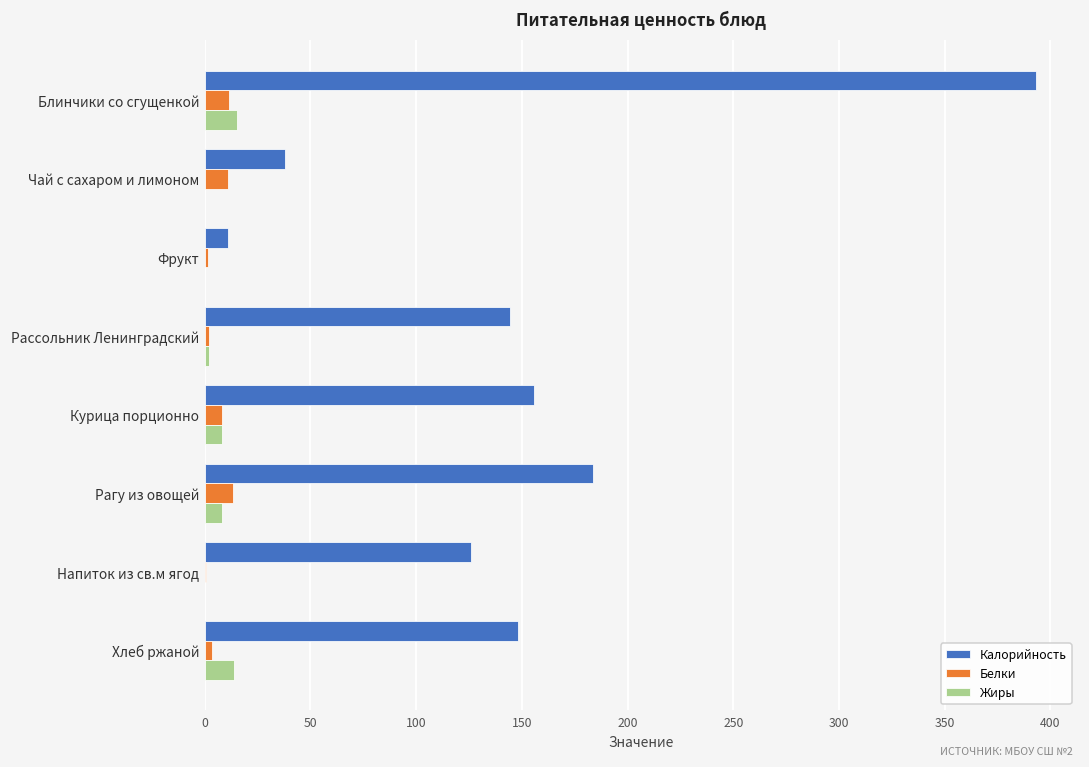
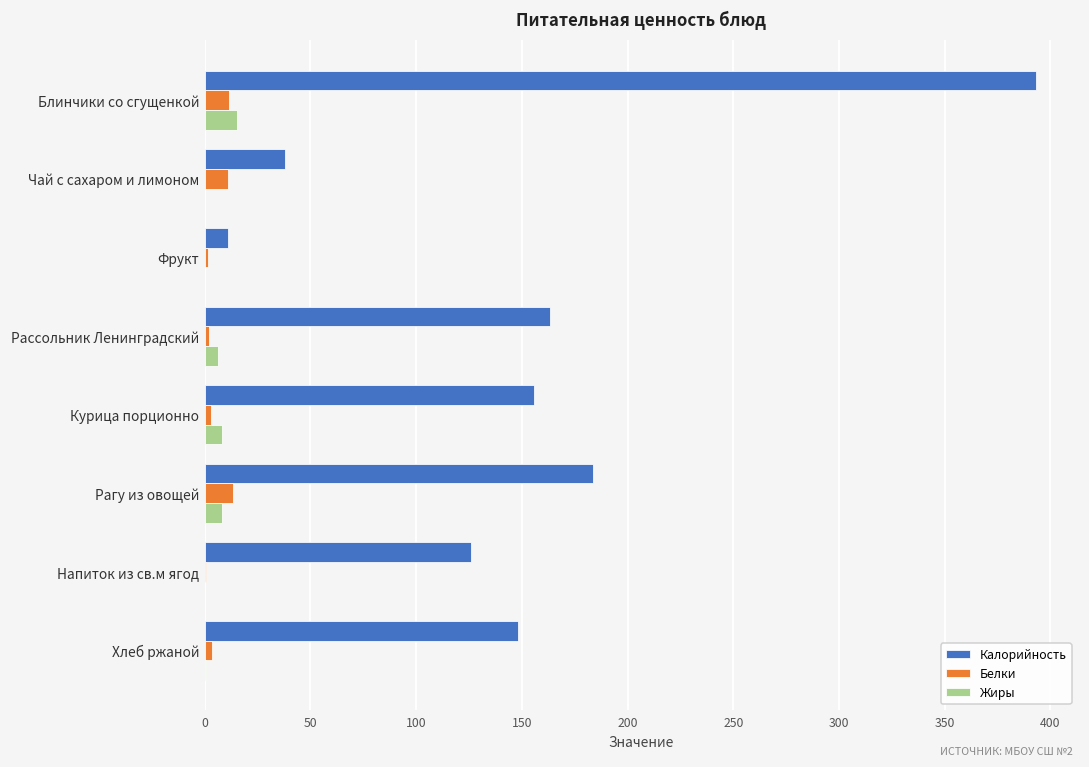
Калорийность, Рассольник Ленинградский: 145 -> 164
Жиры, Рассольник Ленинградский: 2 -> 6
Белки, Курица порционно: 8 -> 3
Жиры, Хлеб ржаной: 14 -> 1
